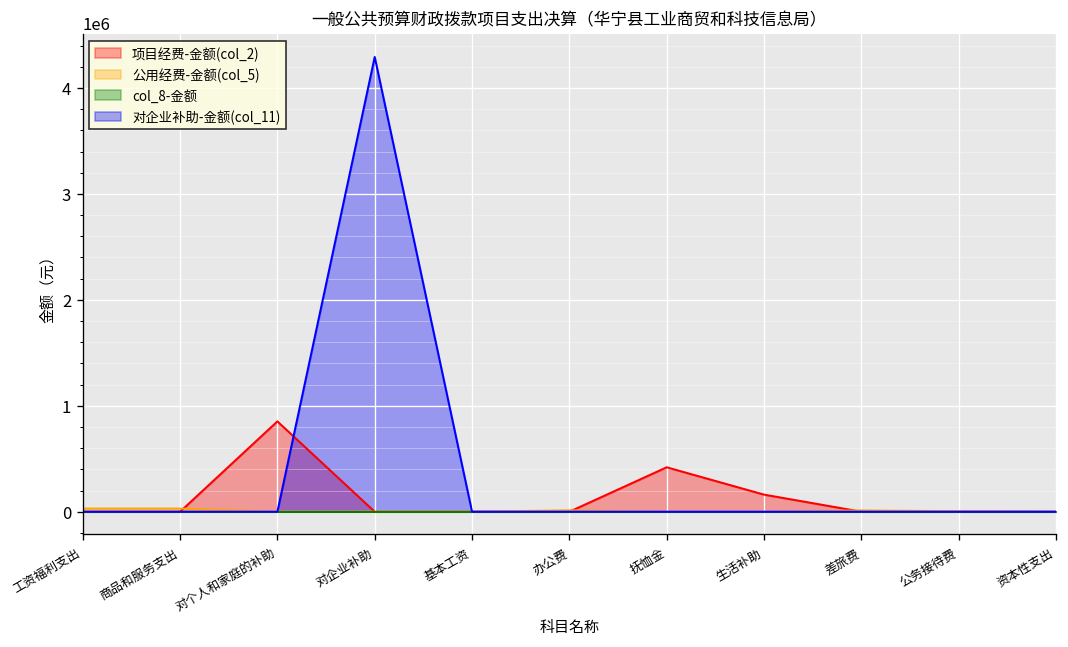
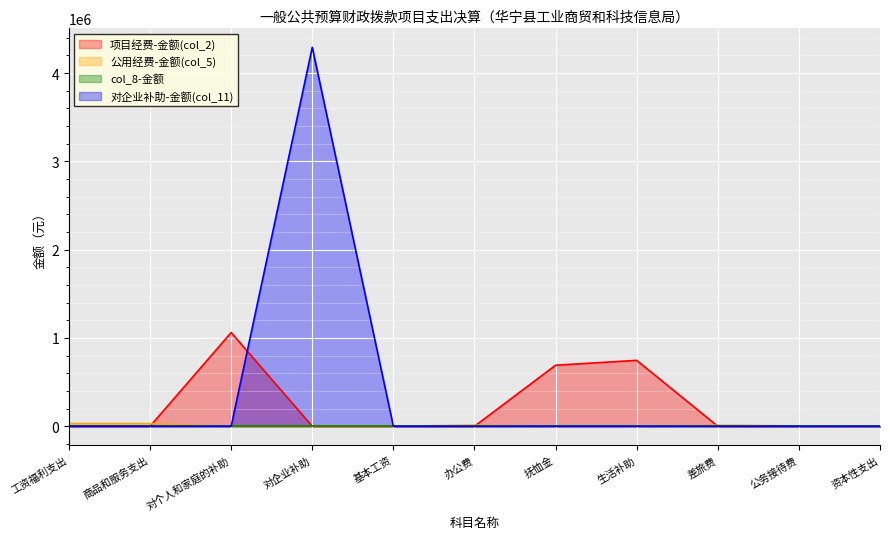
项目经费-金额(col_2), 对个人和家庭的补助: 900000 -> 1100000
项目经费-金额(col_2), 抚恤金: 400000 -> 700000
项目经费-金额(col_2), 生活补助: 200000 -> 700000
